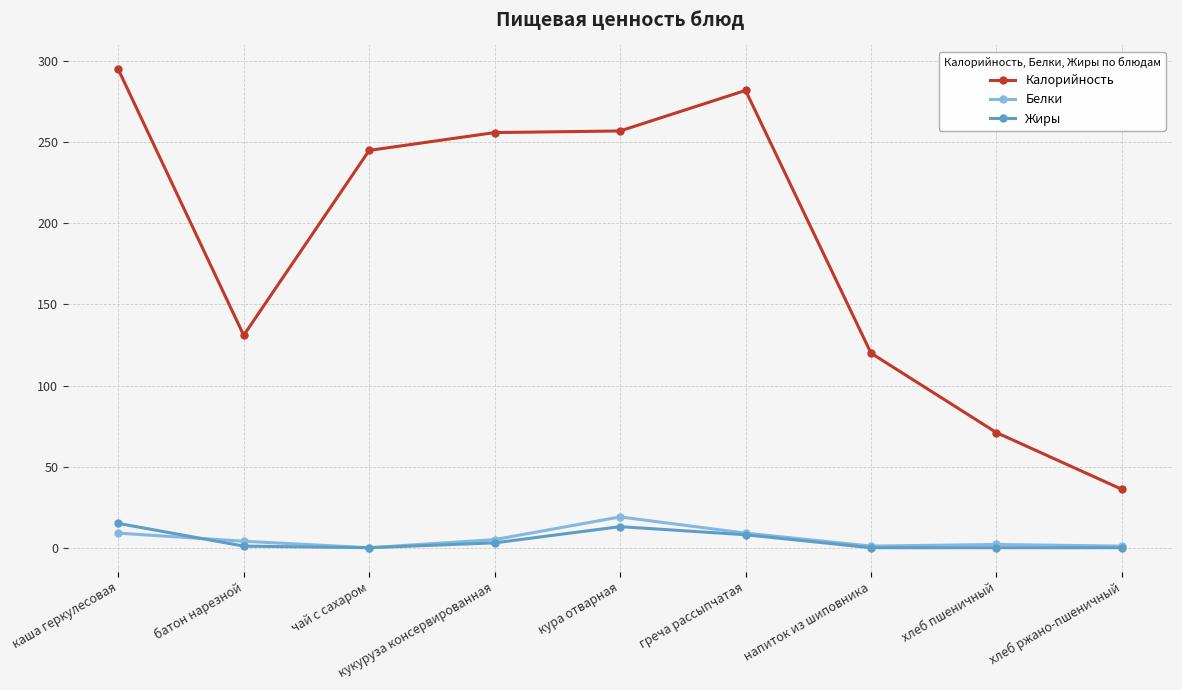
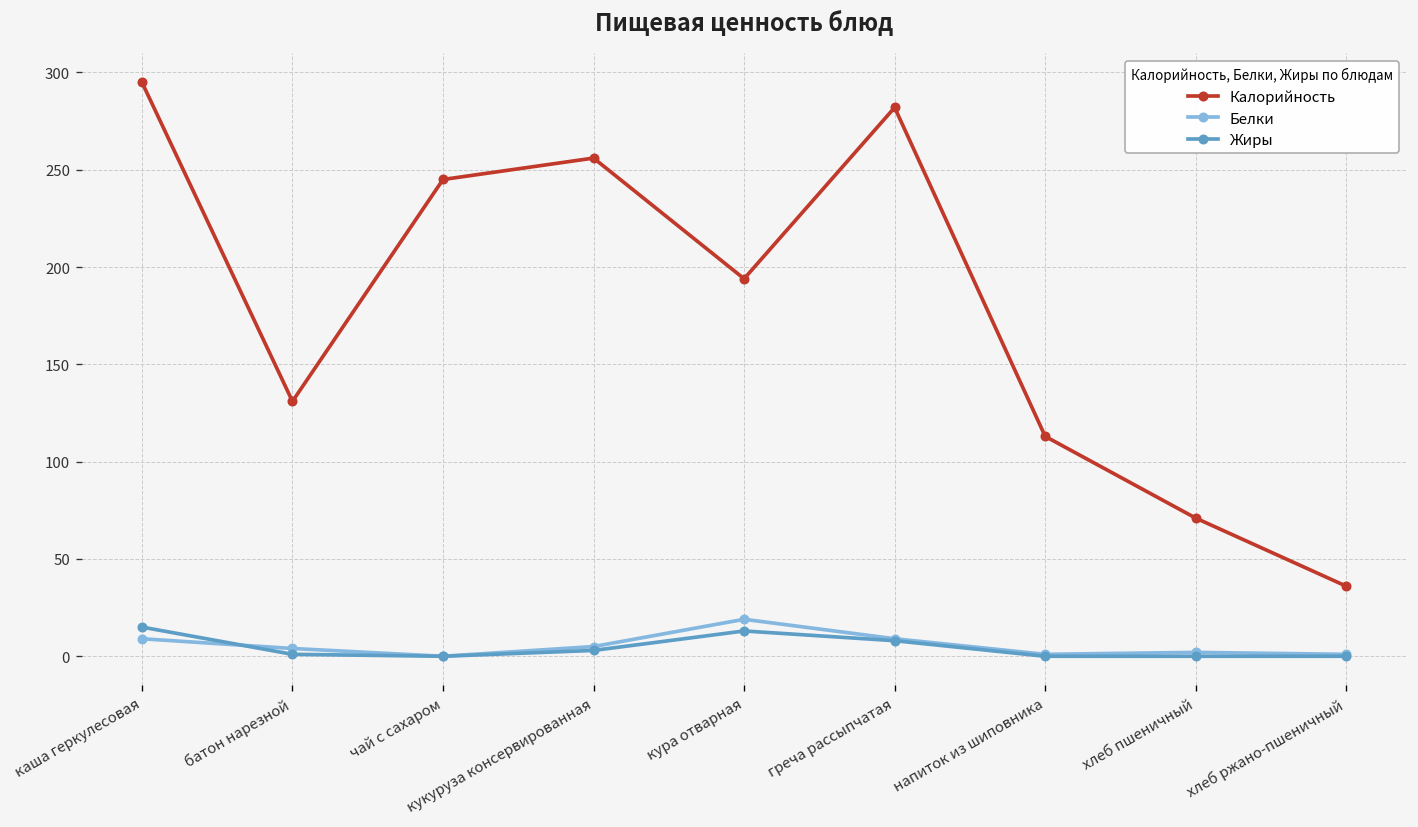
Калорийность, кура отварная: 257 -> 194
Калорийность, напиток из шиповника: 120 -> 113
